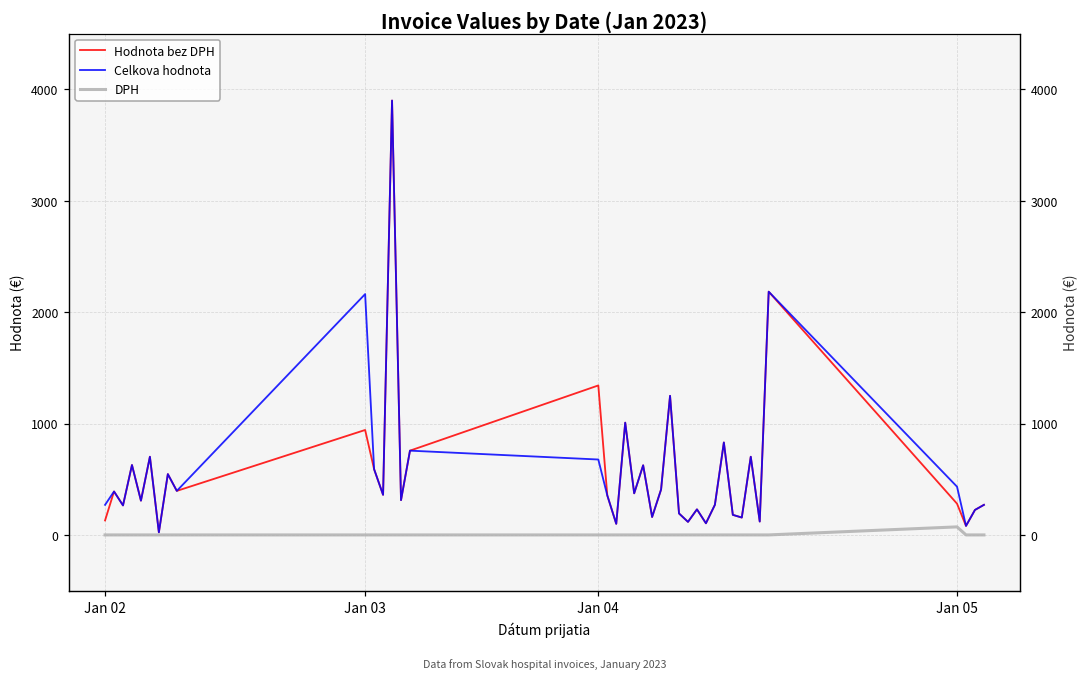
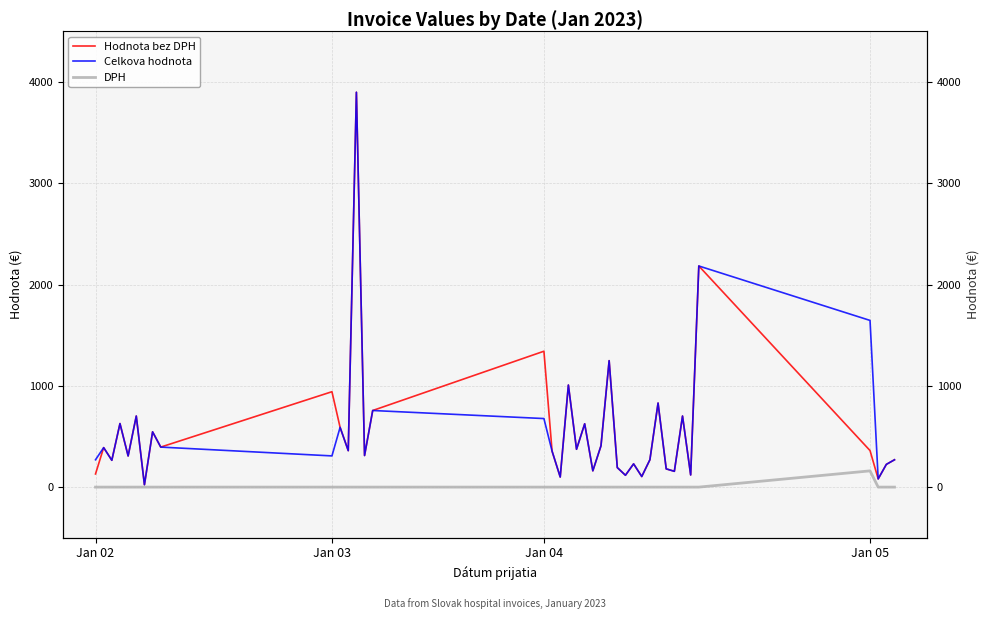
Celkova hodnota, Jan 03: 2160 -> 310
Hodnota bez DPH, Jan 05: 280 -> 360
Celkova hodnota, Jan 05: 430 -> 1650
DPH, Jan 05: 70 -> 160
